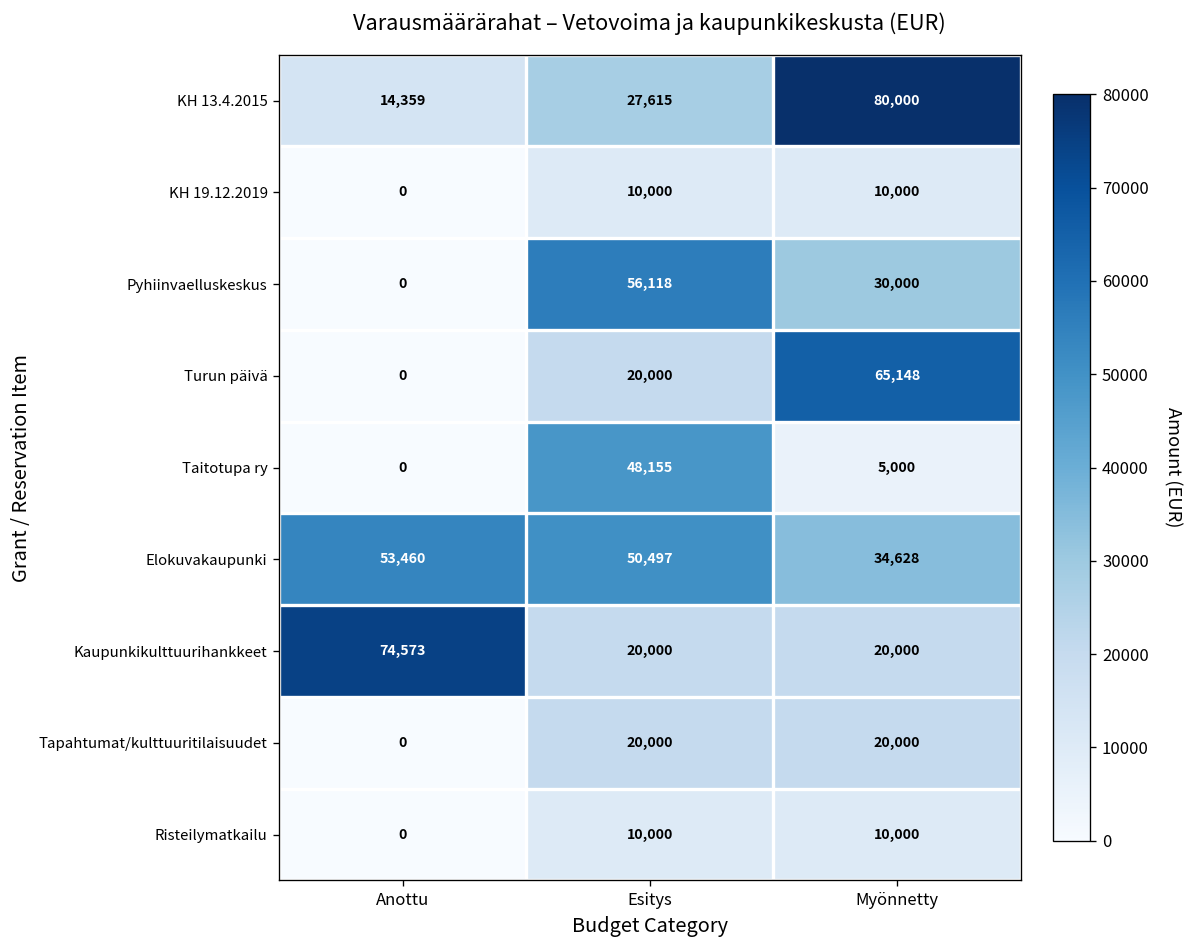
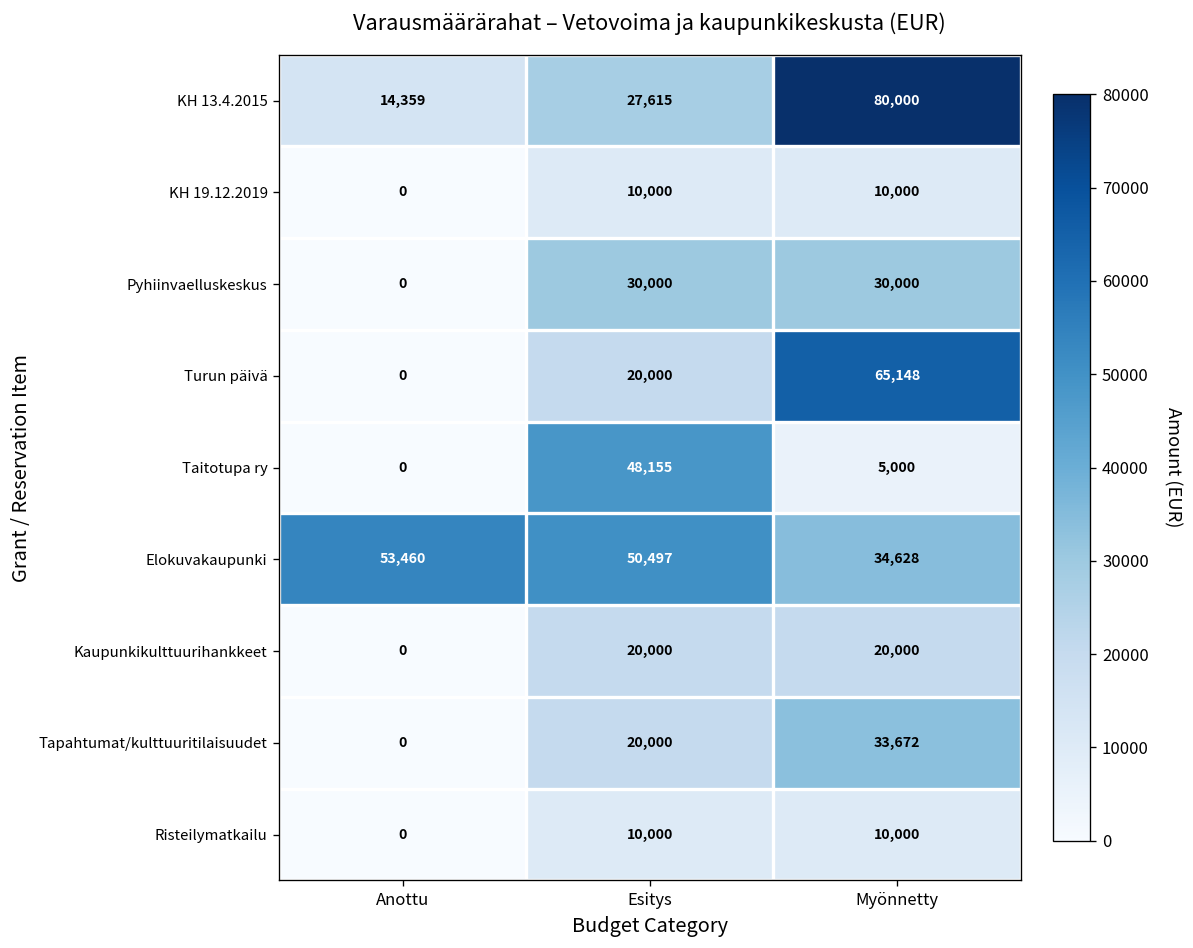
Pyhiinvaelluskeskus, Esitys: 56,118 -> 30,000
Kaupunkikulttuurihankkeet, Anottu: 74,573 -> 0
Tapahtumat/kulttuuritilaisuudet, Myönnetty: 20,000 -> 33,672
